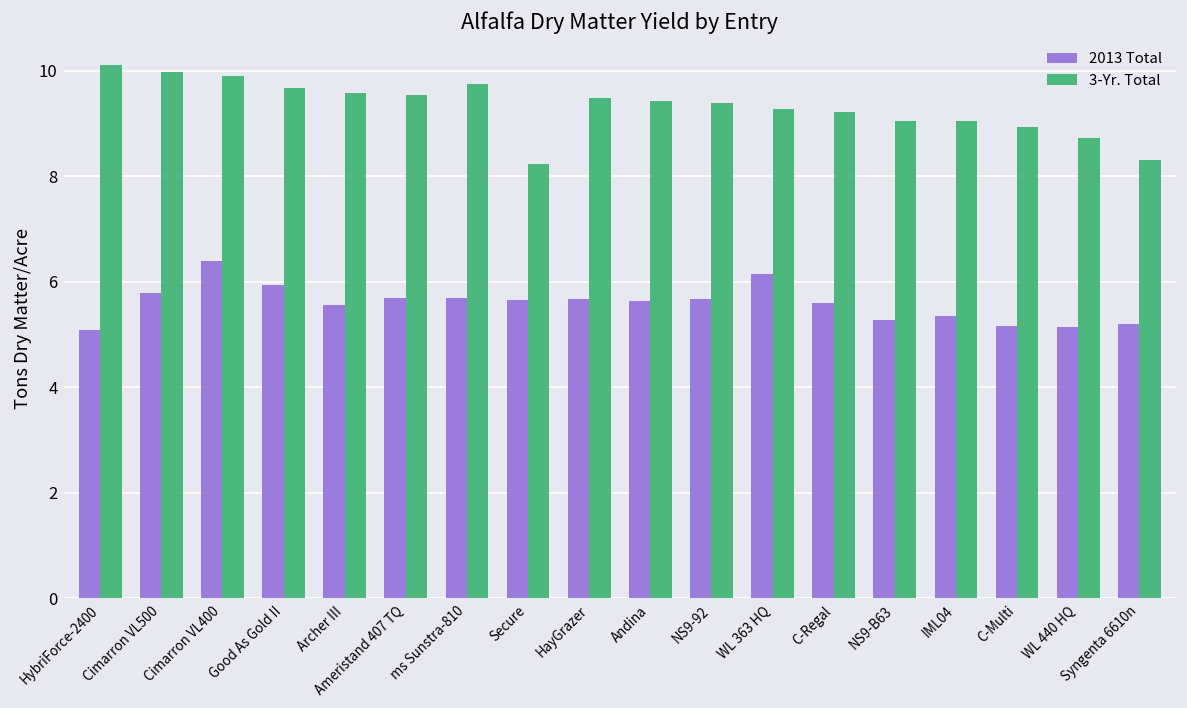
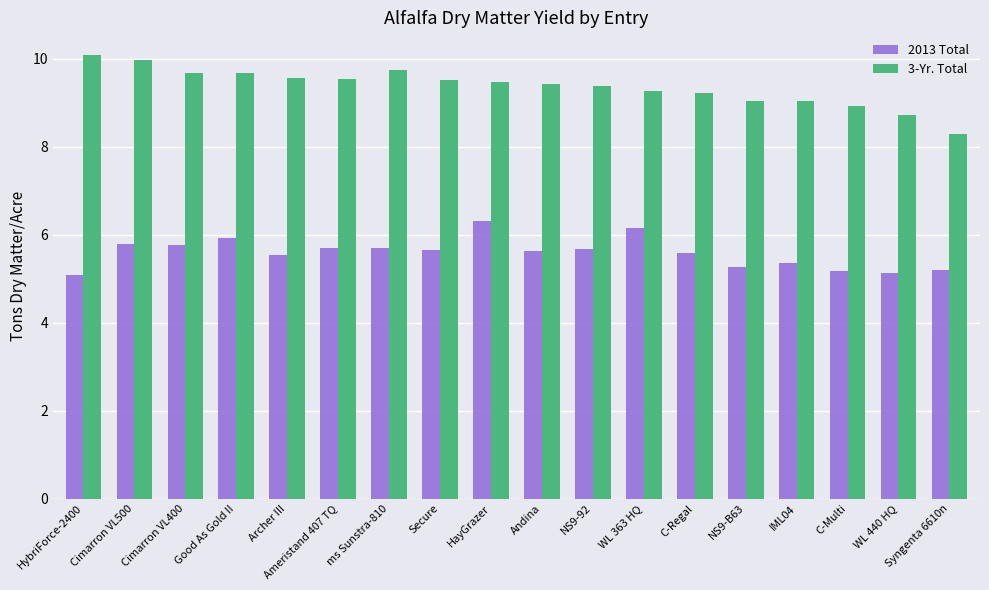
2013 Total, Cimarron VL400: 6.4 -> 5.8
3-Yr. Total, Cimarron VL400: 9.9 -> 9.7
3-Yr. Total, Secure: 8.2 -> 9.5
2013 Total, HayGrazer: 5.7 -> 6.3
